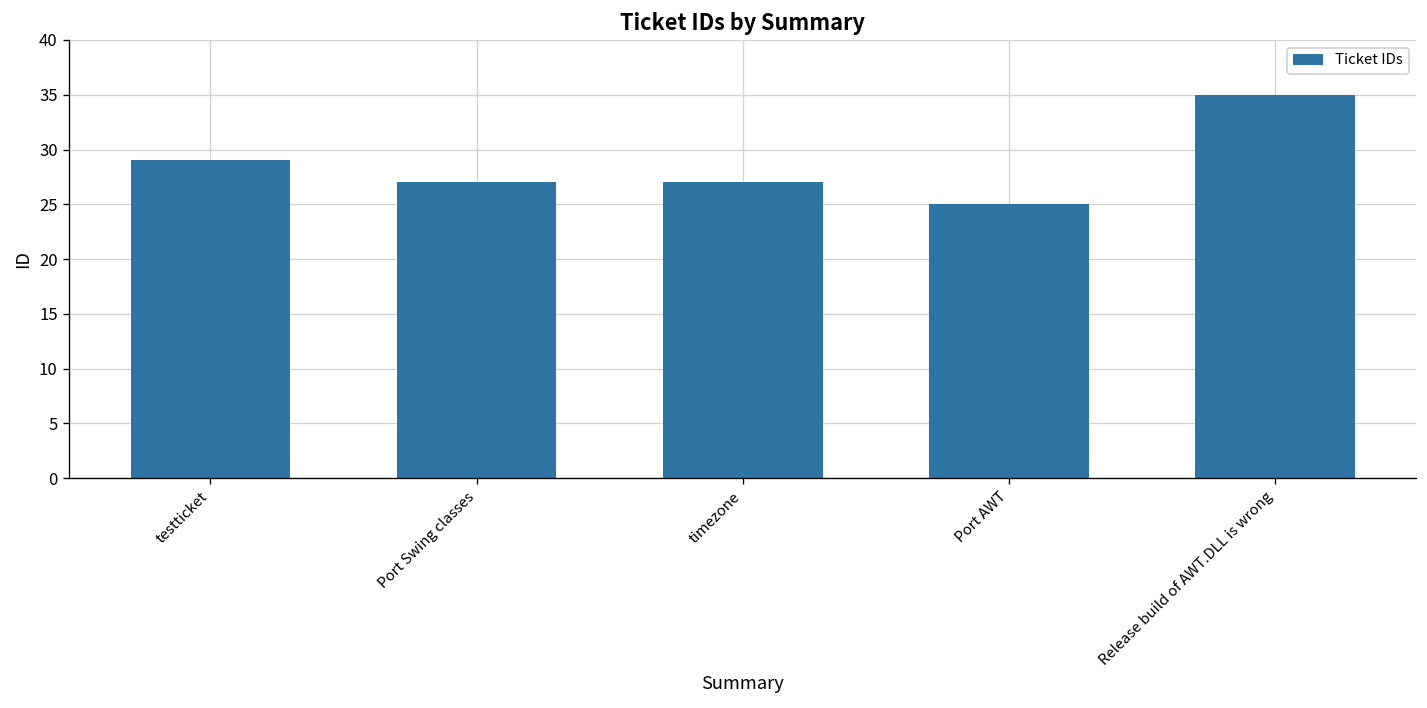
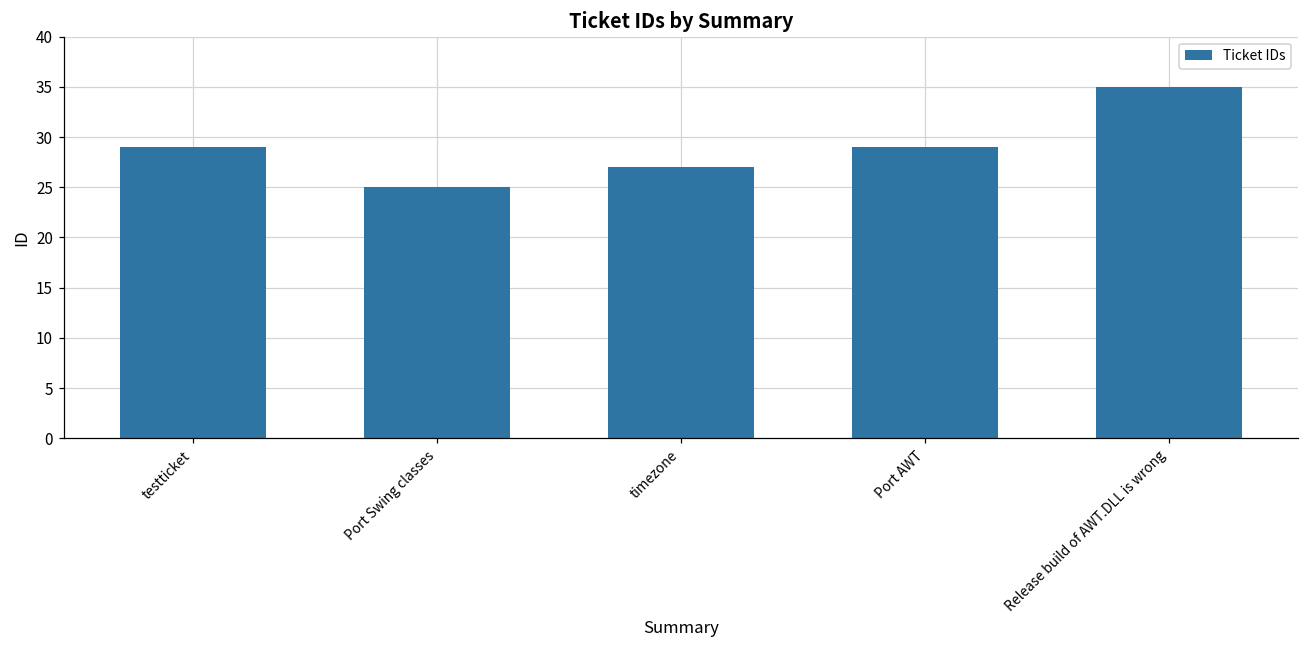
Port Swing classes: 27 -> 25
Port AWT: 25 -> 29
